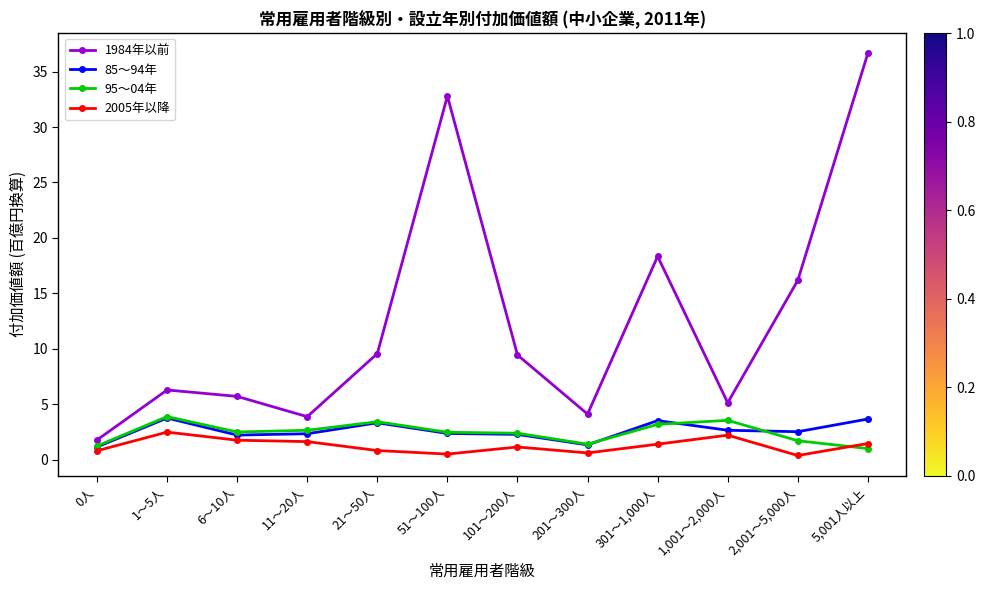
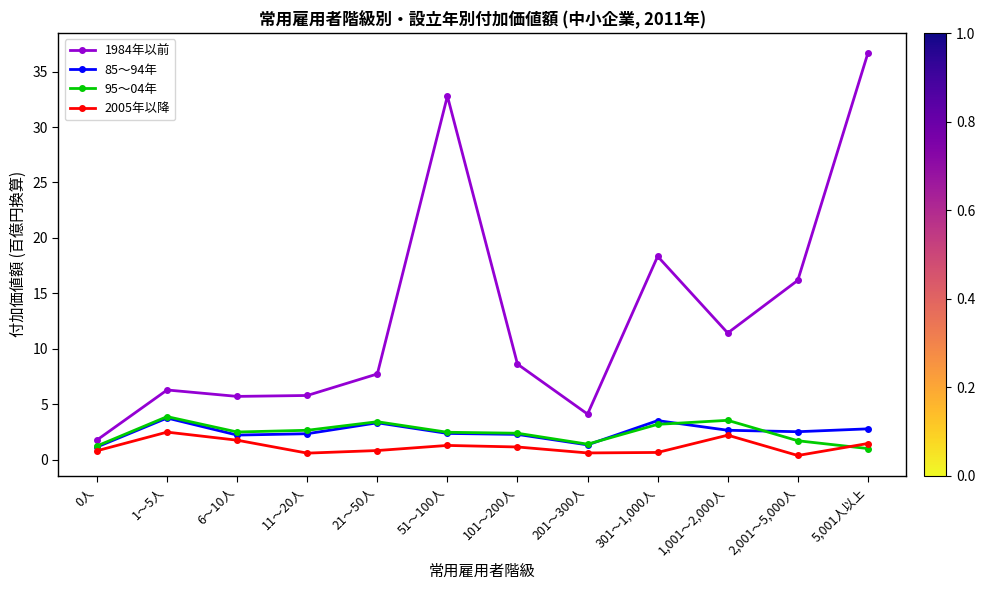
1984年以前, 11～20人: 3.9 -> 5.8
2005年以降, 11～20人: 1.6 -> 0.6
1984年以前, 21～50人: 9.6 -> 7.7
2005年以降, 51～100人: 0.5 -> 1.3
1984年以前, 101～200人: 9.4 -> 8.6
2005年以降, 301～1,000人: 1.4 -> 0.6
1984年以前, 1,001～2,000人: 5.1 -> 11.4
85～94年, 5,001人以上: 3.7 -> 2.8
